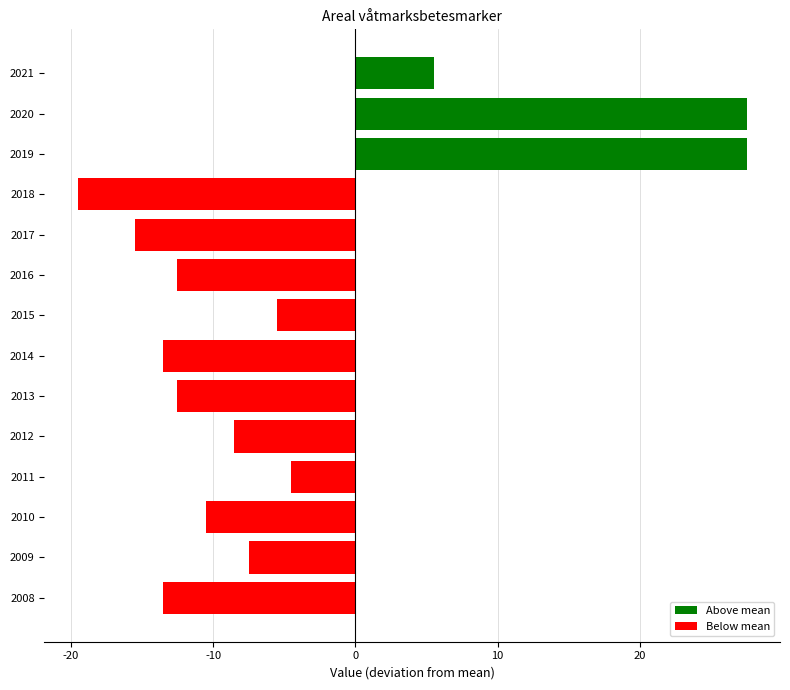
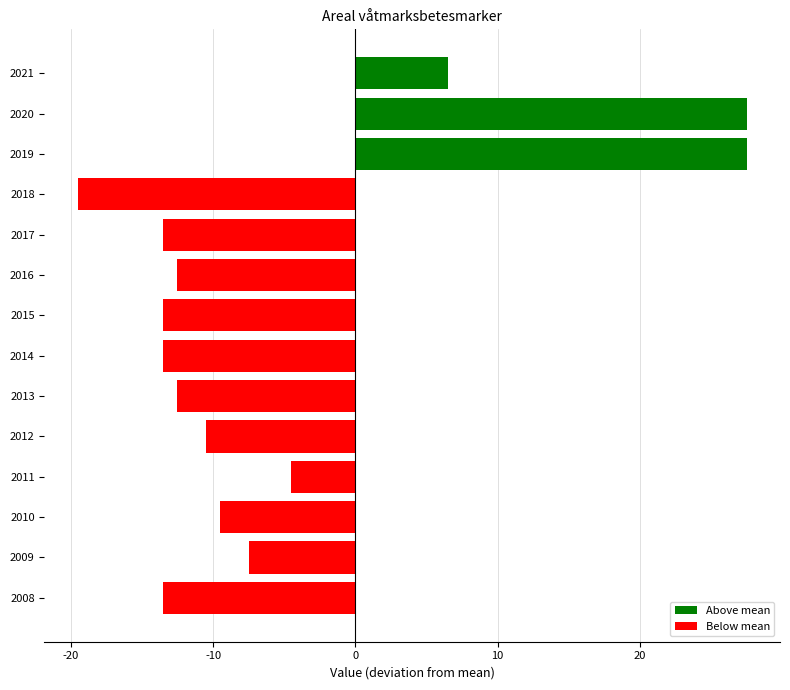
2021: 5.5 -> 6.5
2017: -15.5 -> -13.5
2015: -5.5 -> -13.5
2012: -8.5 -> -10.5
2010: -10.5 -> -9.5
